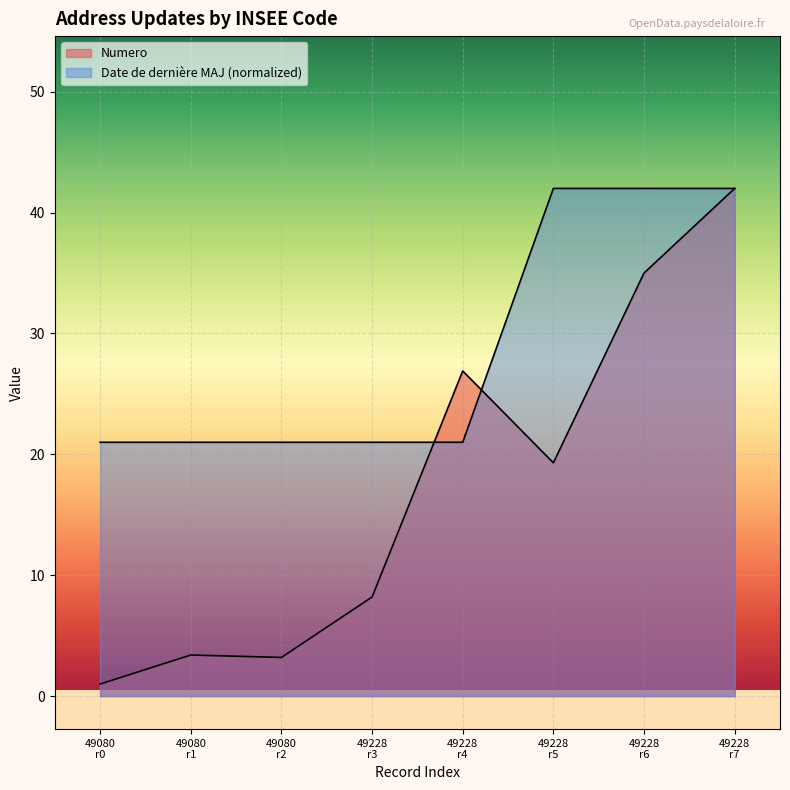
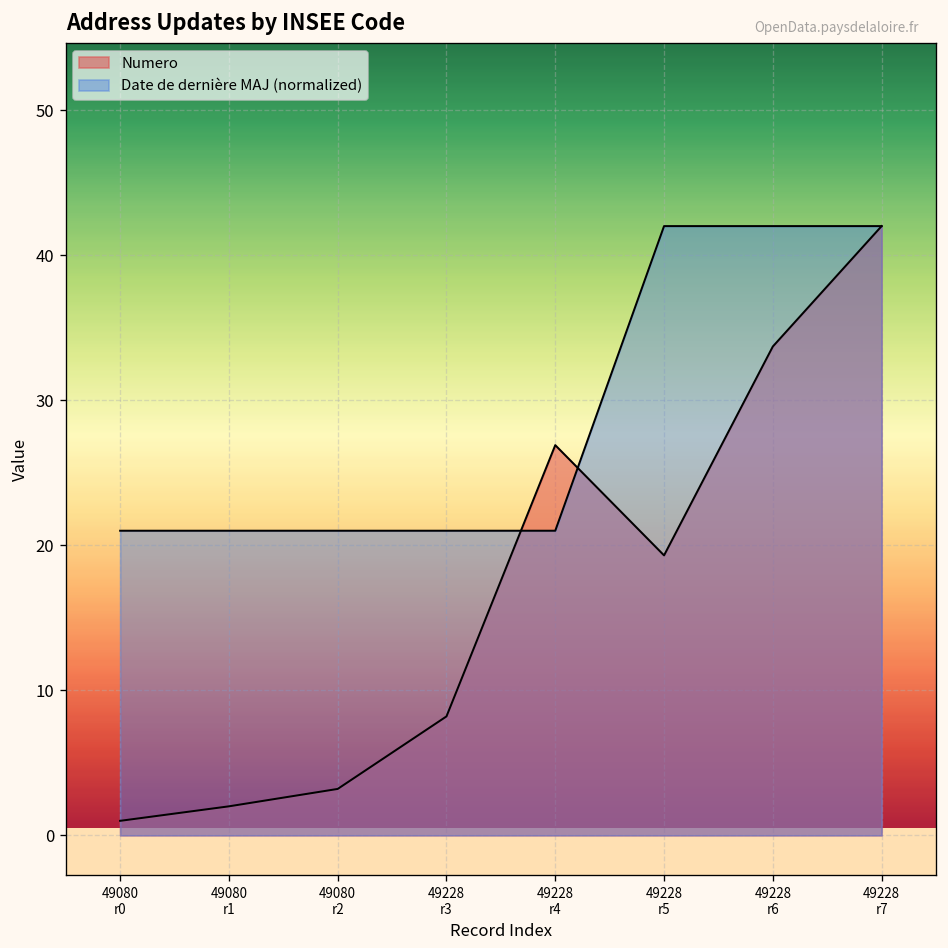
Numero, 49080 r1: 3.4 -> 2.0
Numero, 49228 r6: 35.0 -> 33.7
